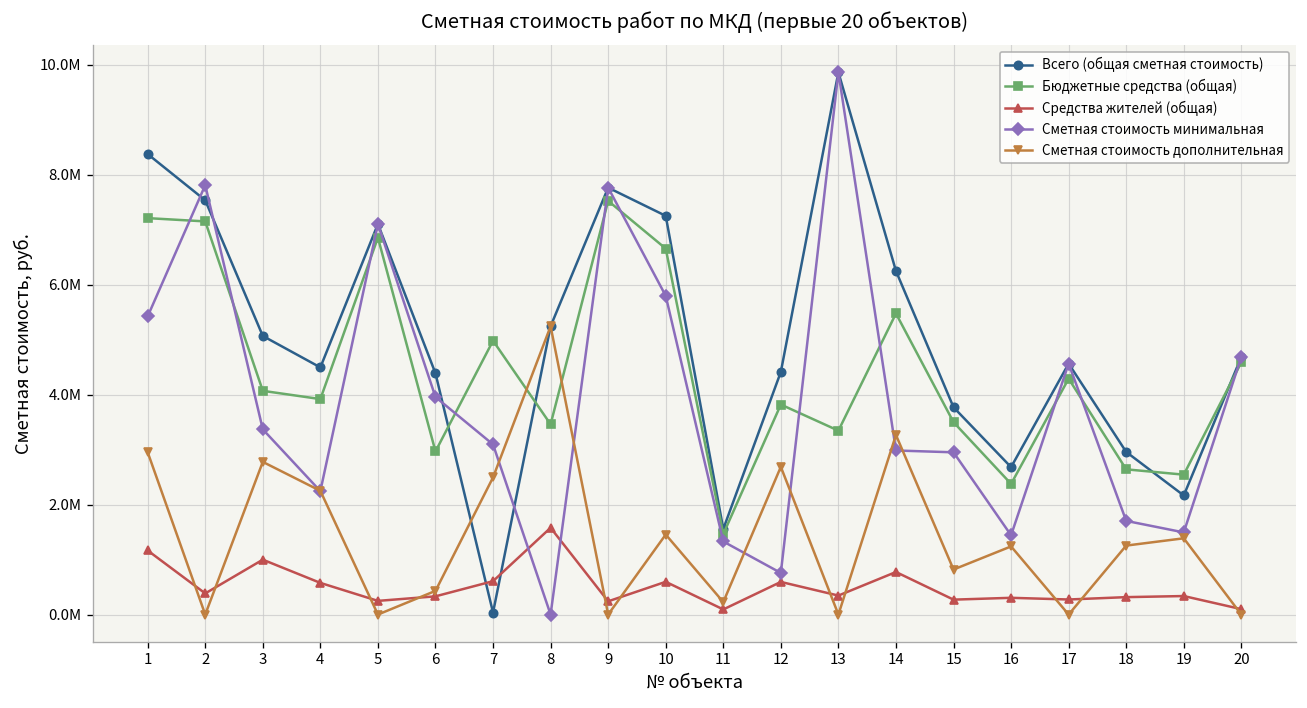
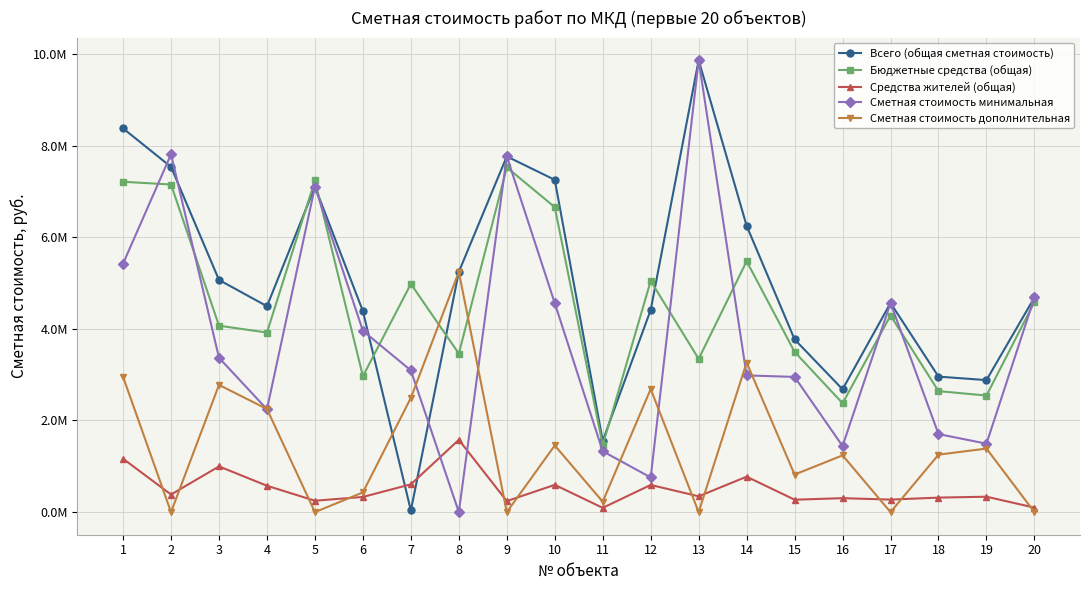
Бюджетные средства (общая), 5: 6900000 -> 7200000
Сметная стоимость минимальная, 10: 5800000 -> 4600000
Бюджетные средства (общая), 12: 3800000 -> 5000000
Всего (общая сметная стоимость), 19: 2200000 -> 2900000
